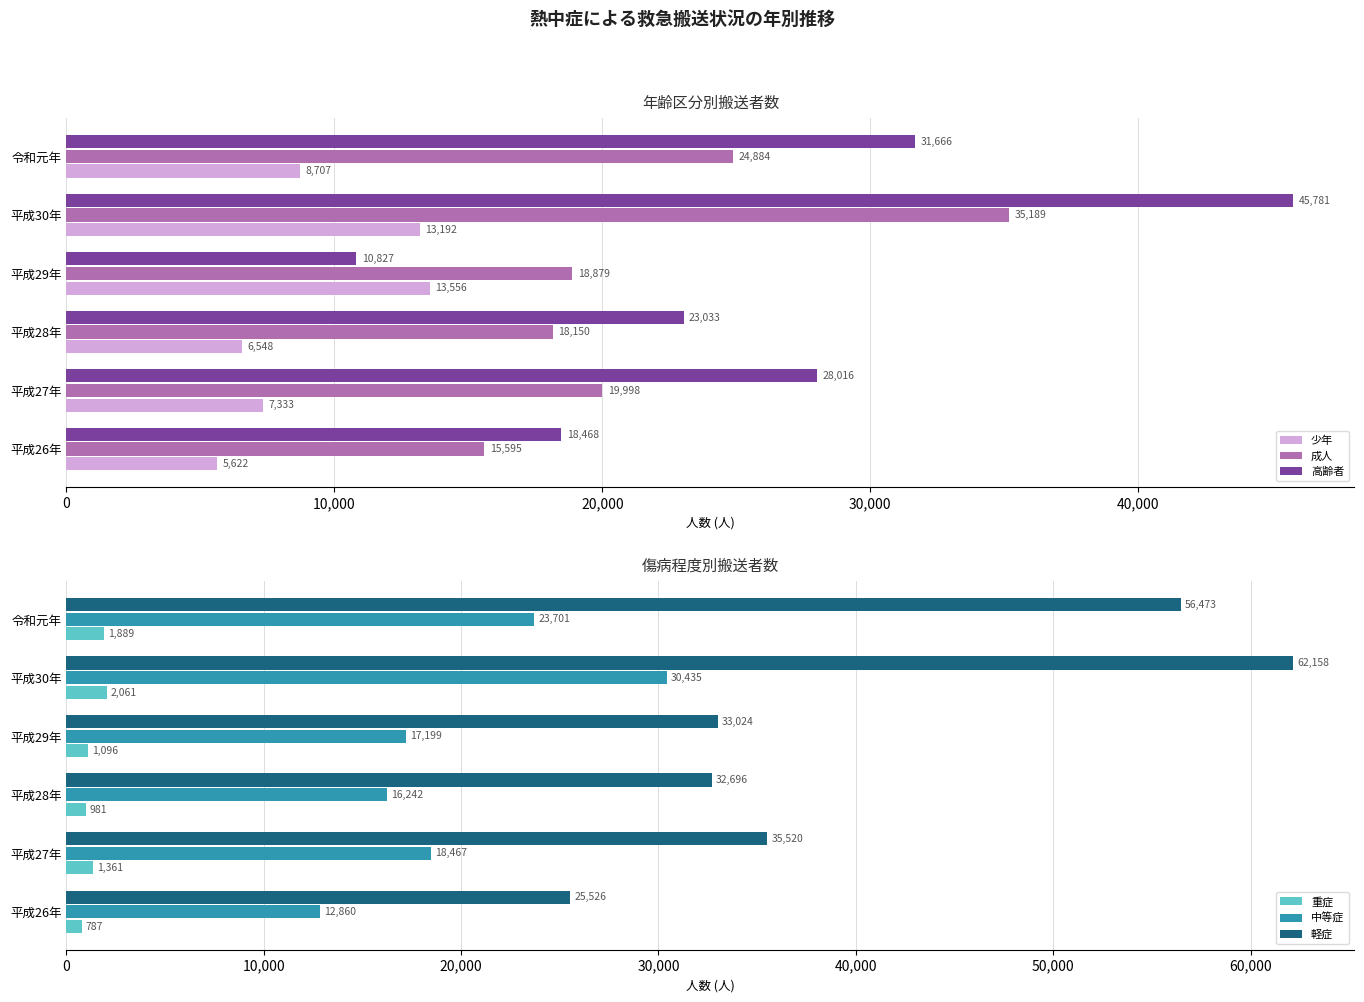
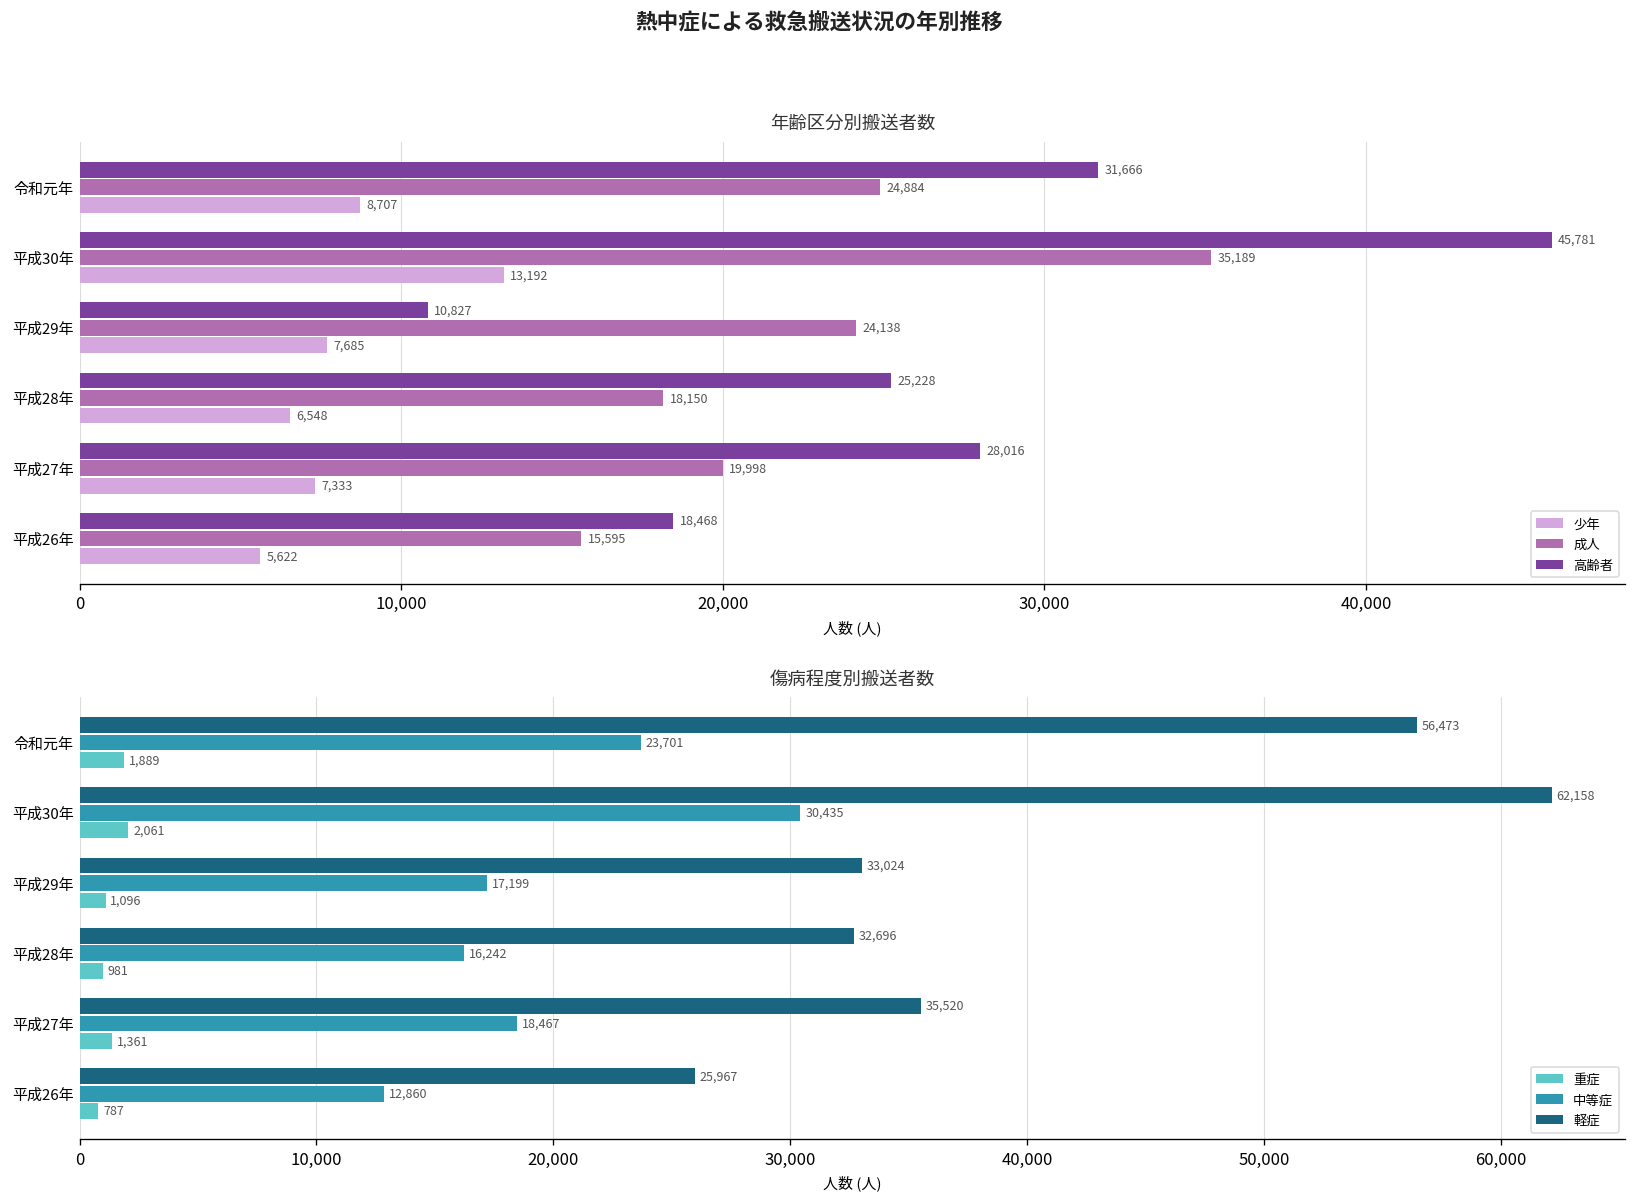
年齢区分別搬送者数, 成人, 平成29年: 18,879 -> 24,138
年齢区分別搬送者数, 少年, 平成29年: 13,556 -> 7,685
年齢区分別搬送者数, 高齢者, 平成28年: 23,033 -> 25,228
傷病程度別搬送者数, 軽症, 平成26年: 25,526 -> 25,967
